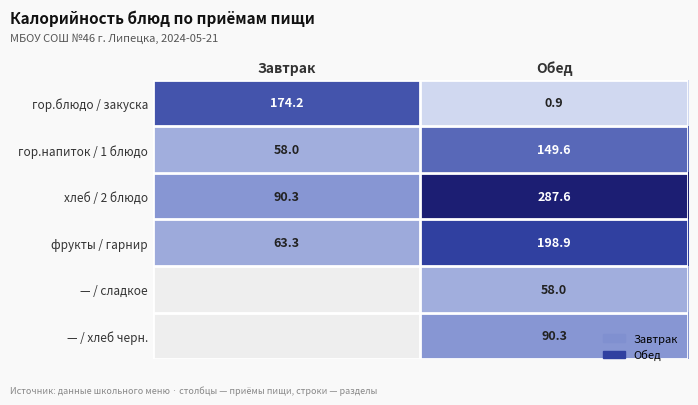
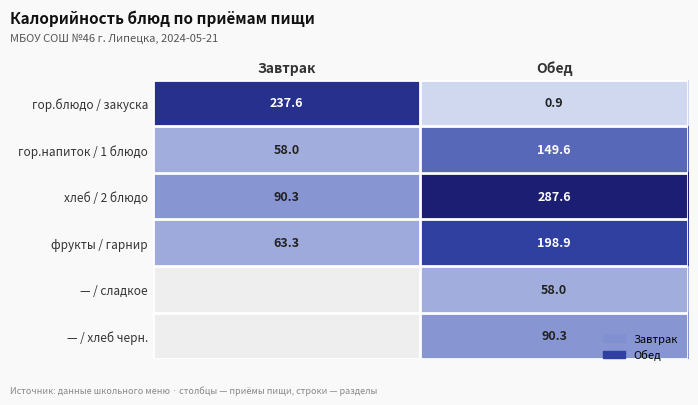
гор.блюдо / закуска, Завтрак: 174.2 -> 237.6
